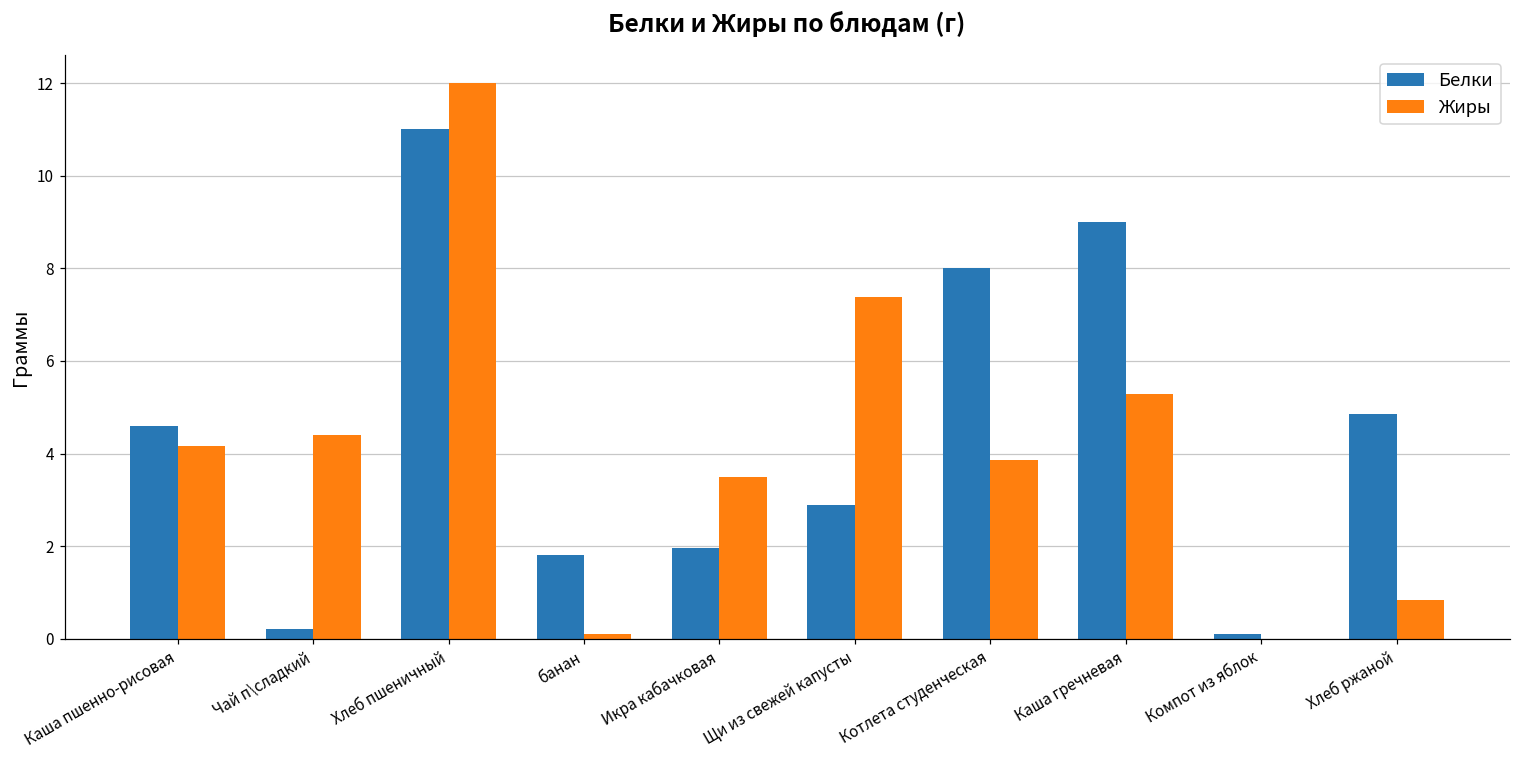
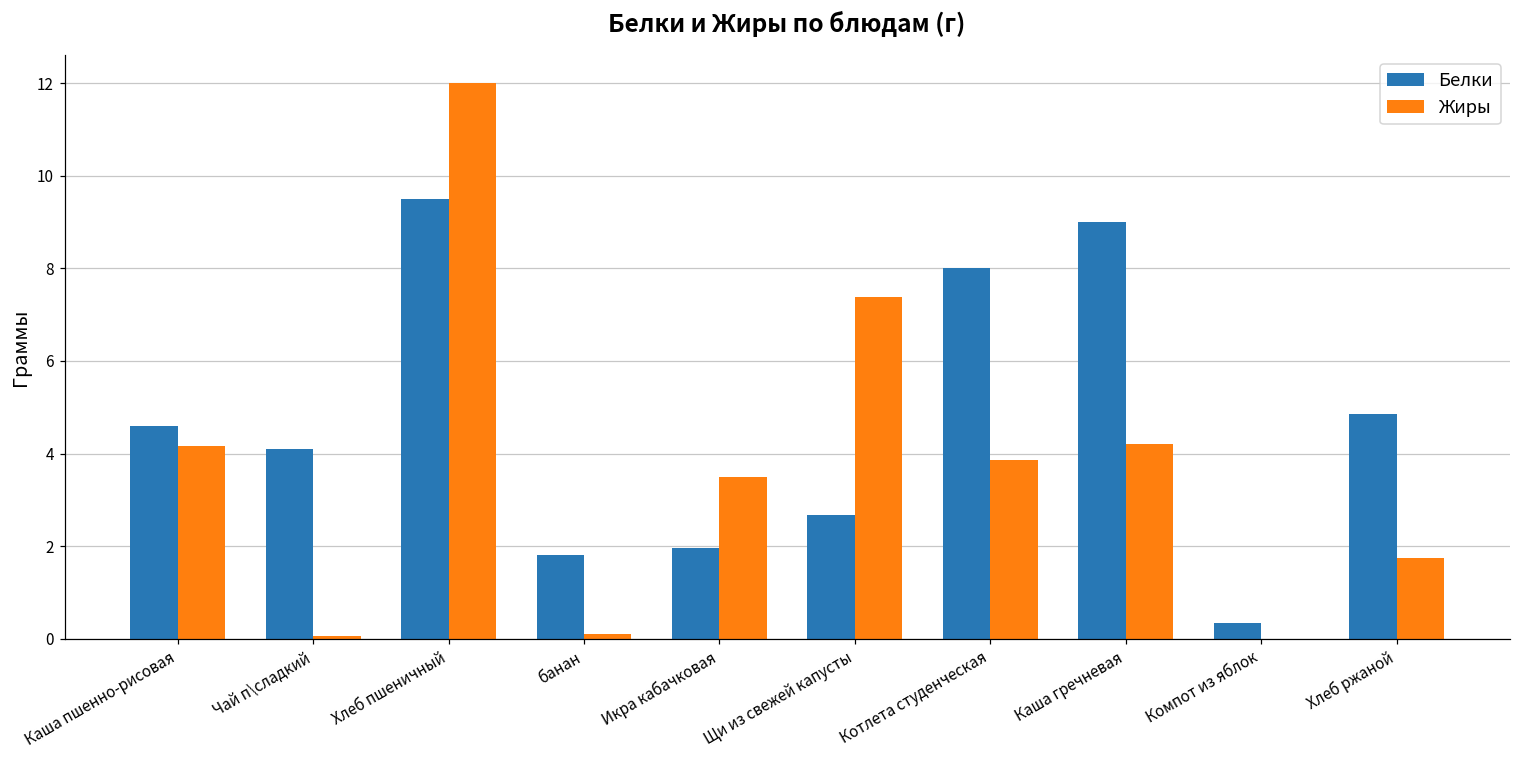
Белки, Чай п\сладкий: 0.2 -> 4.1
Жиры, Чай п\сладкий: 4.4 -> 0.1
Белки, Хлеб пшеничный: 11.0 -> 9.5
Белки, Щи из свежей капусты: 2.9 -> 2.7
Жиры, Каша гречневая: 5.3 -> 4.2
Белки, Компот из яблок: 0.1 -> 0.3
Жиры, Хлеб ржаной: 0.8 -> 1.7
